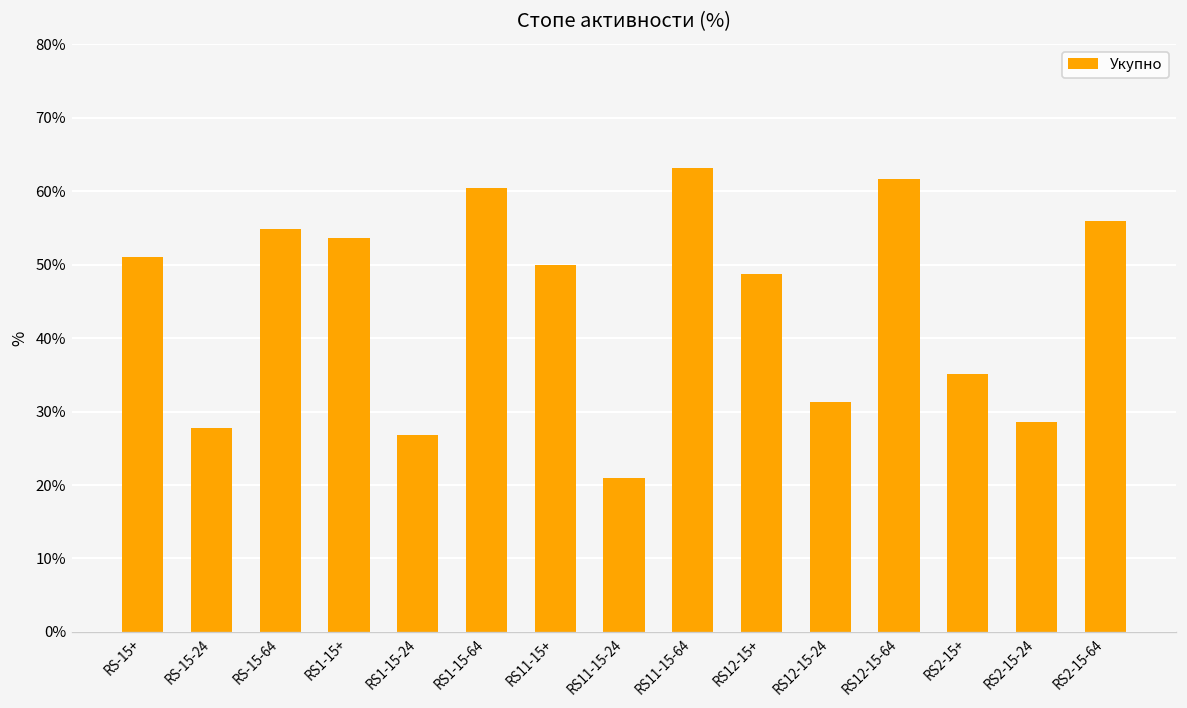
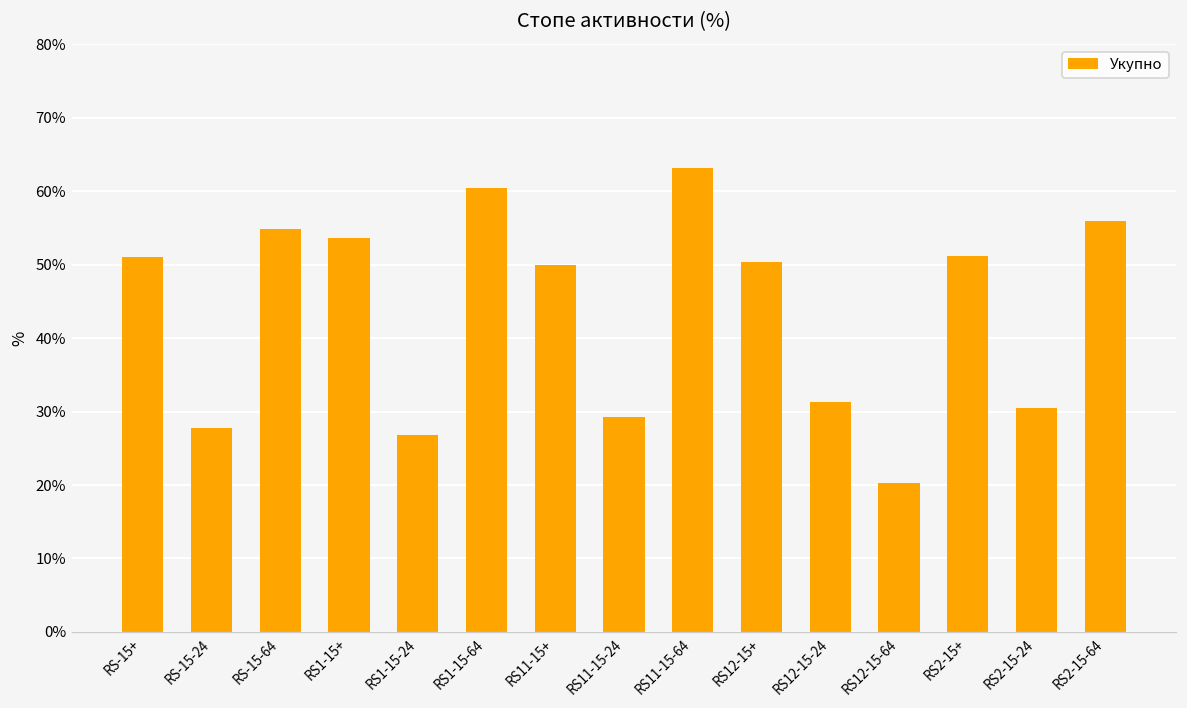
RS11-15-24: 21% -> 29%
RS12-15+: 49% -> 50%
RS12-15-64: 62% -> 20%
RS2-15+: 35% -> 51%
RS2-15-24: 29% -> 31%
